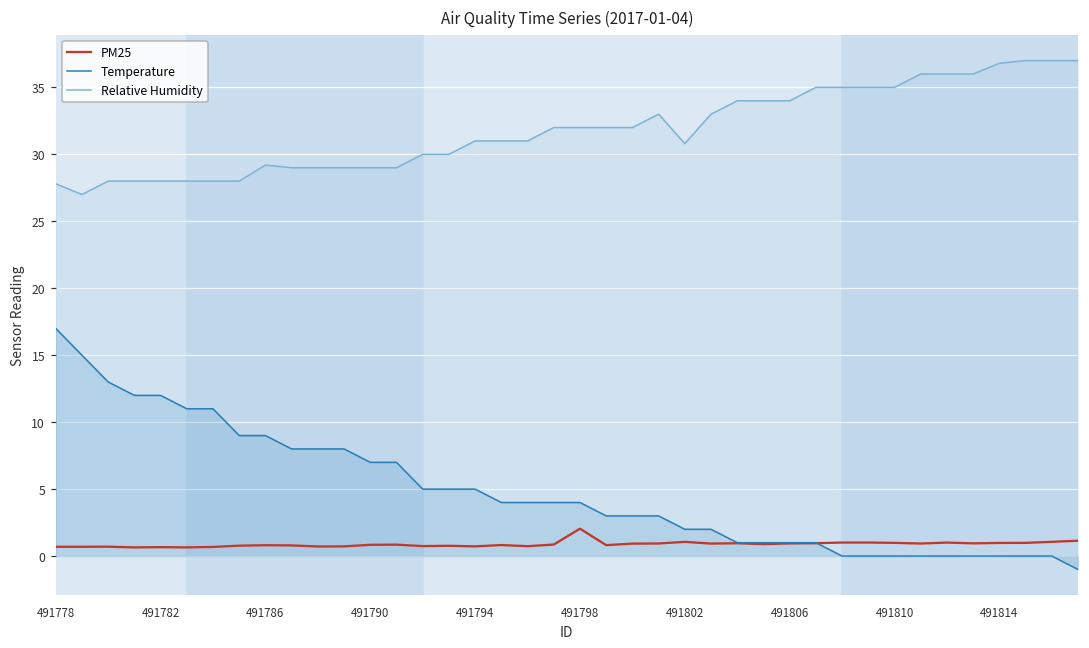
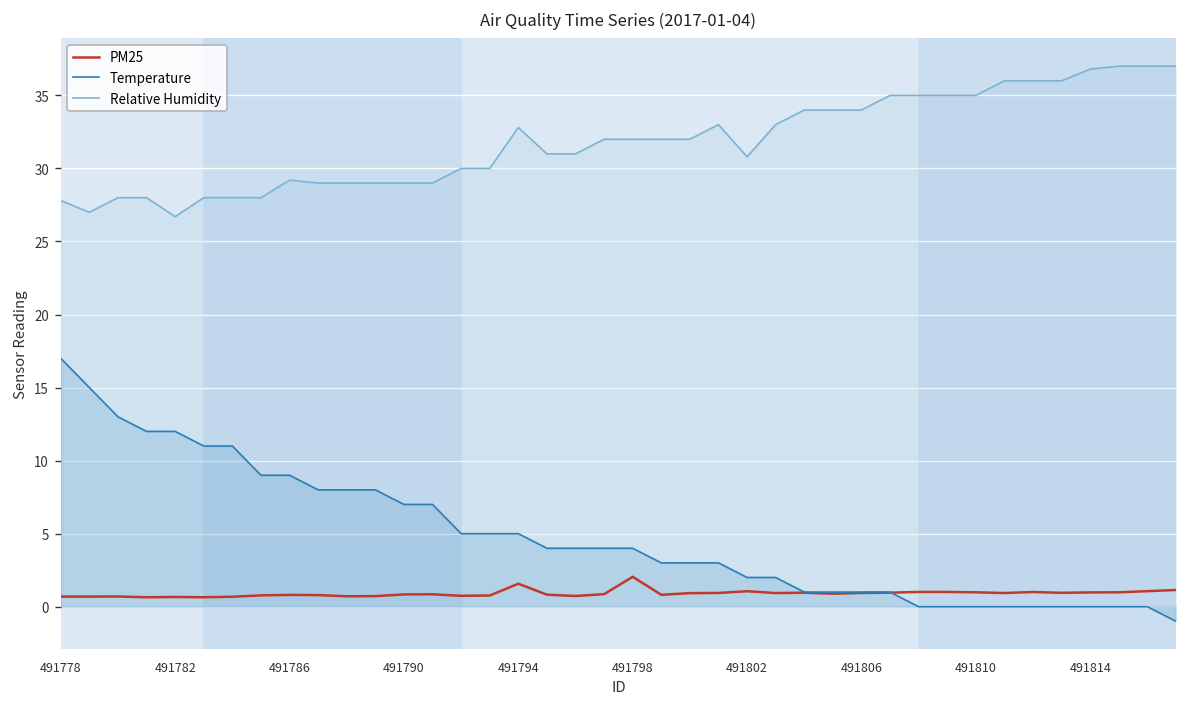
Relative Humidity, 491782: 28.0 -> 26.7
PM25, 491794: 0.7 -> 1.6
Relative Humidity, 491794: 31.0 -> 32.8
